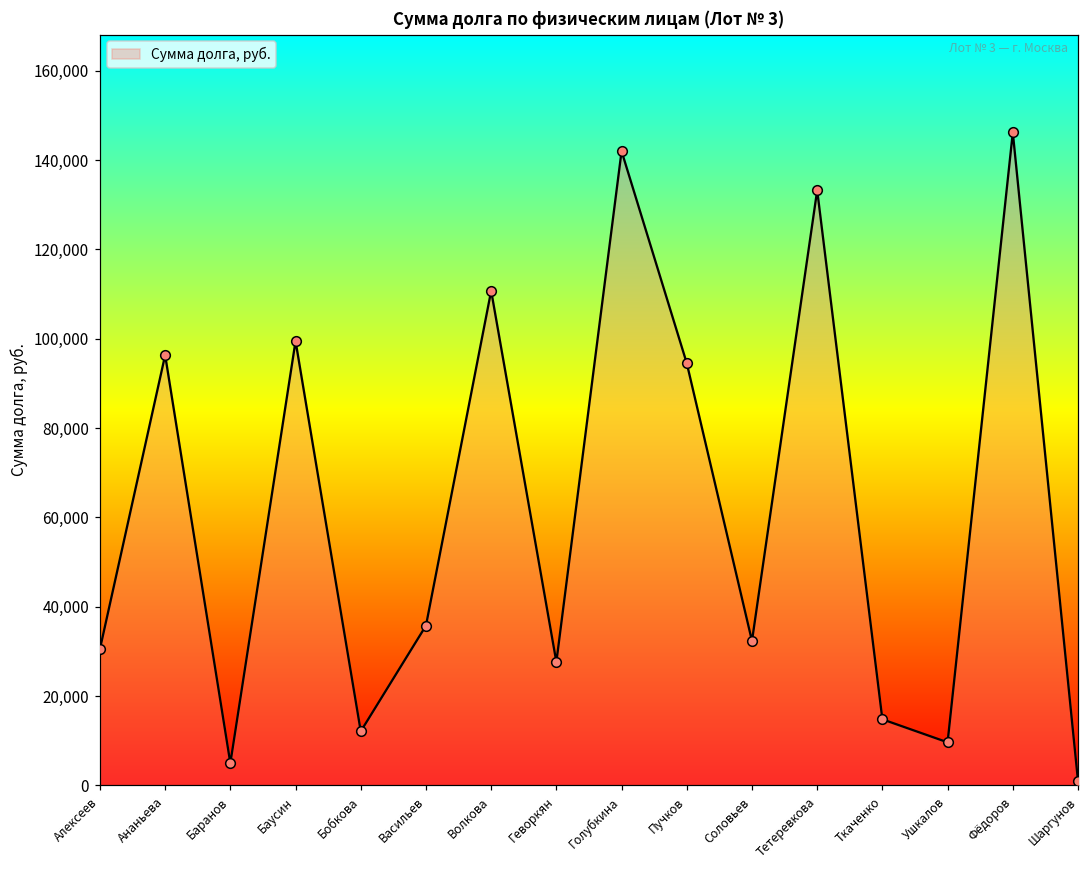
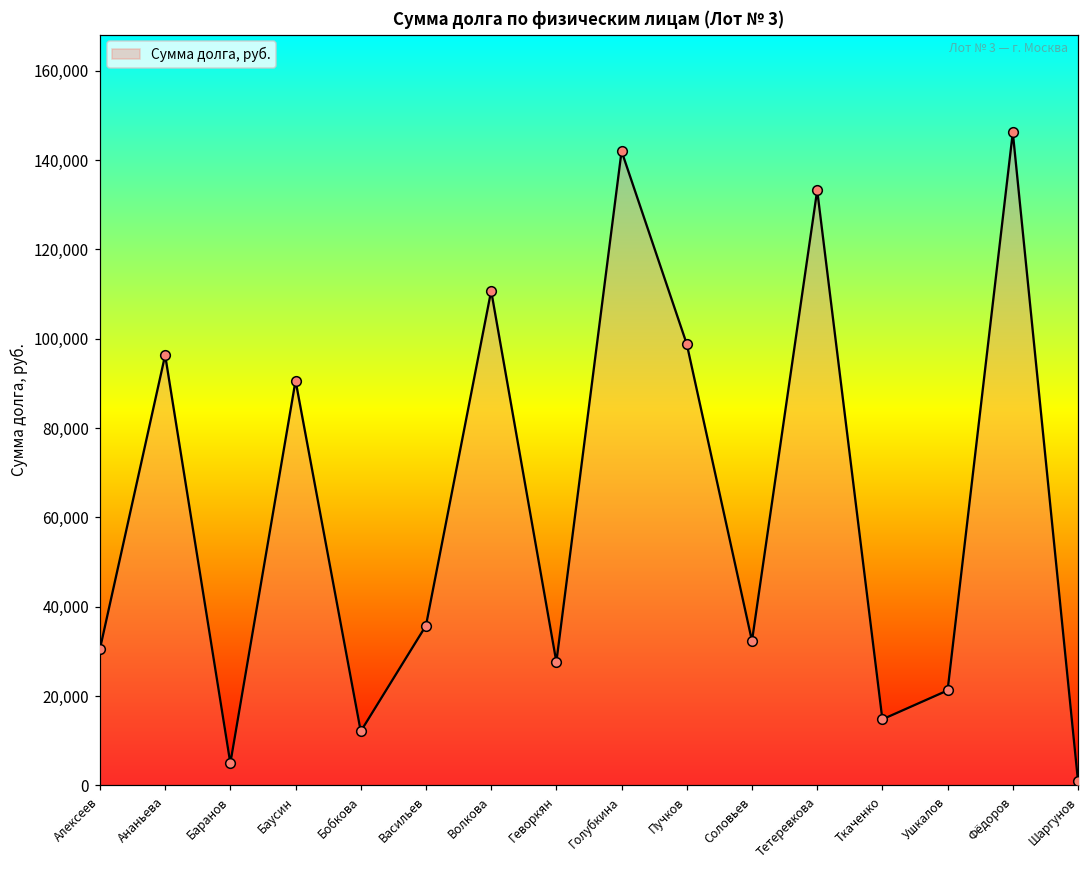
Баусин: 99,000 -> 91,000
Пучков: 95,000 -> 99,000
Ушкалов: 10,000 -> 21,000
